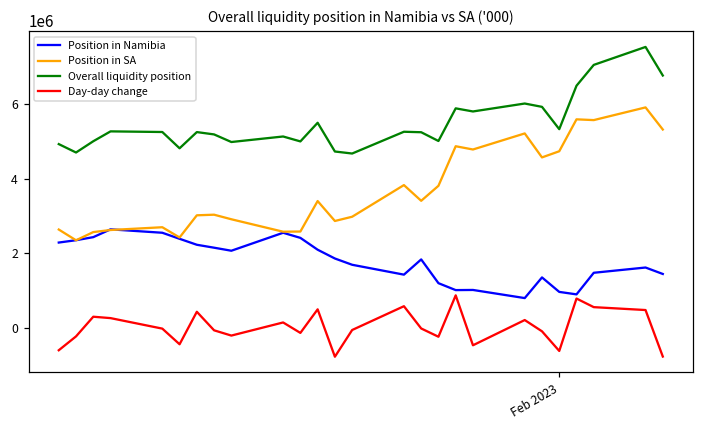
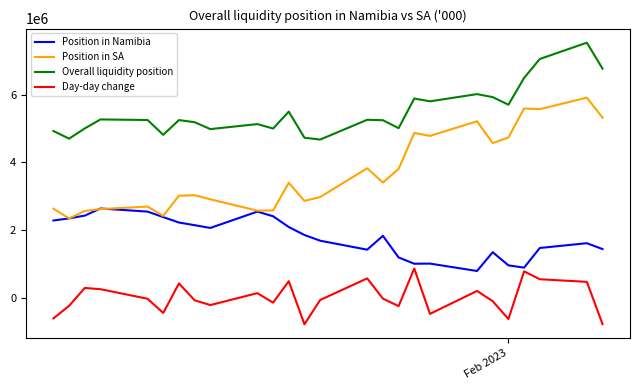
Overall liquidity position, Feb 2023: 5300000 -> 5700000
